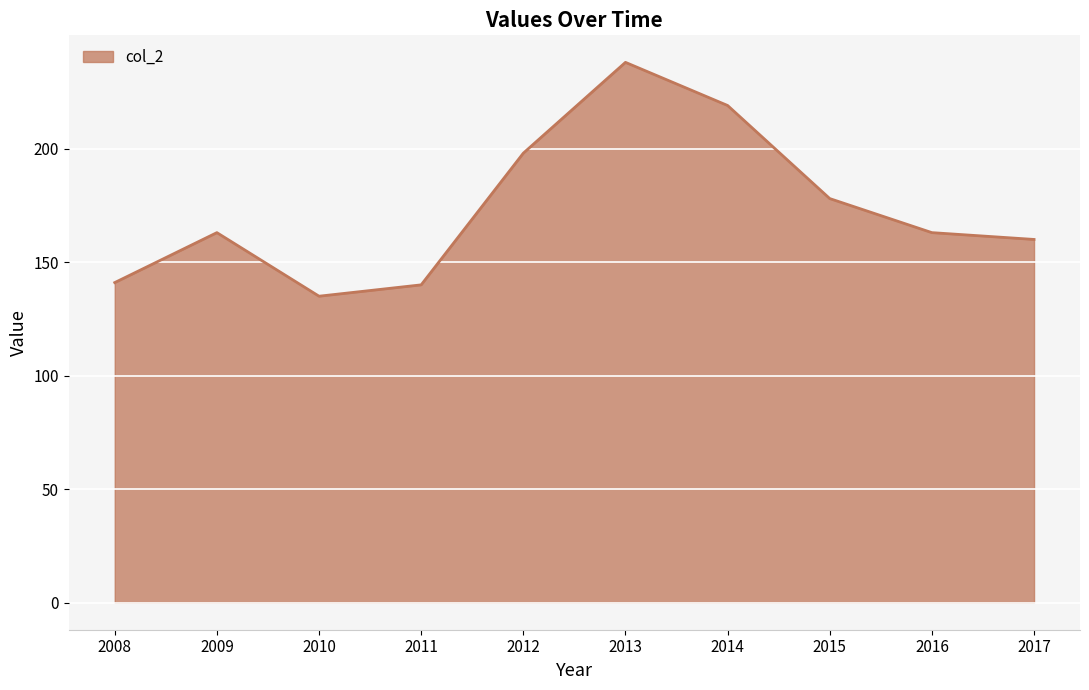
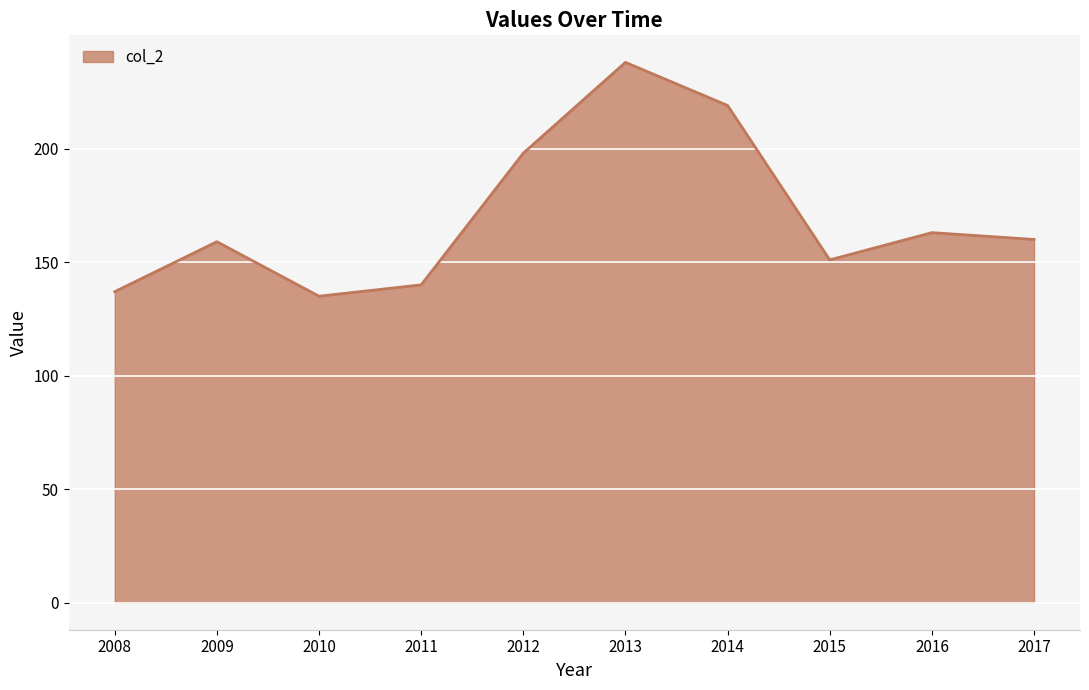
2008: 141 -> 137
2009: 163 -> 159
2015: 178 -> 151
